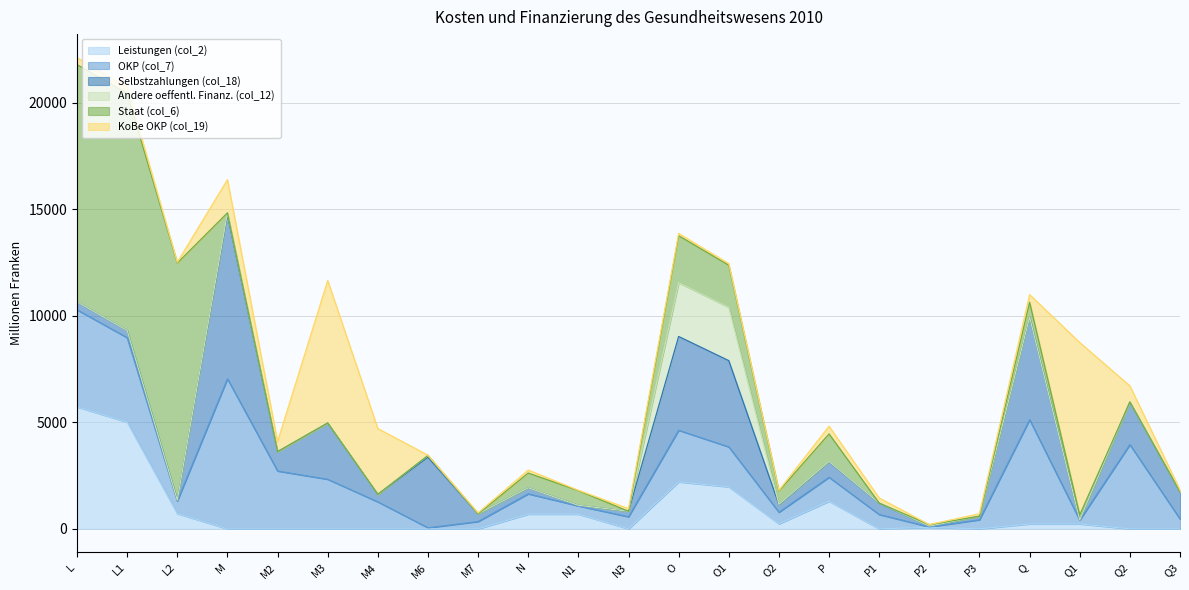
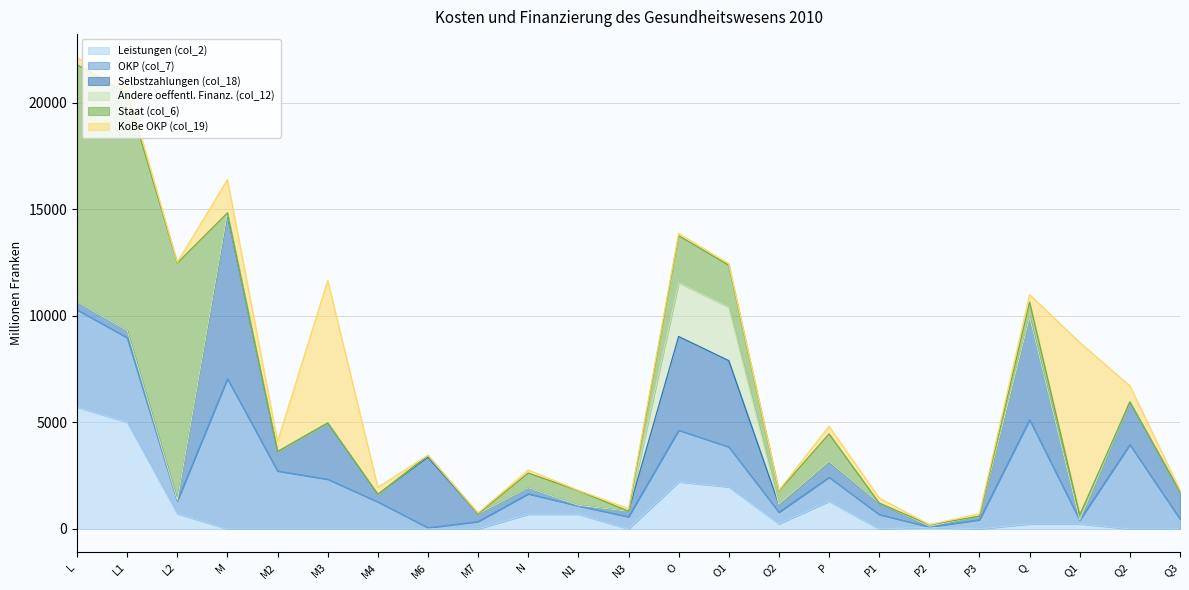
KoBe OKP (col_19), M4: 3100 -> 300
